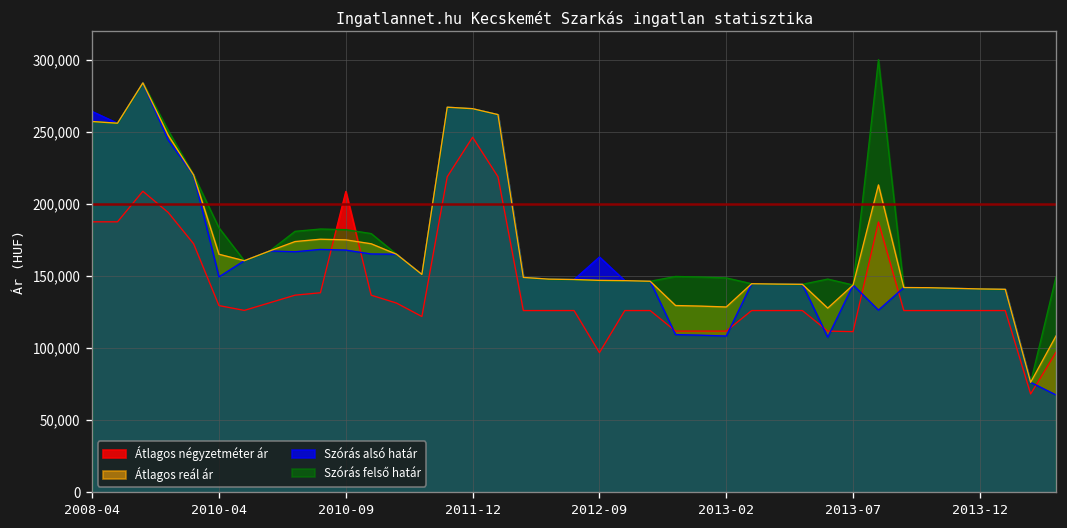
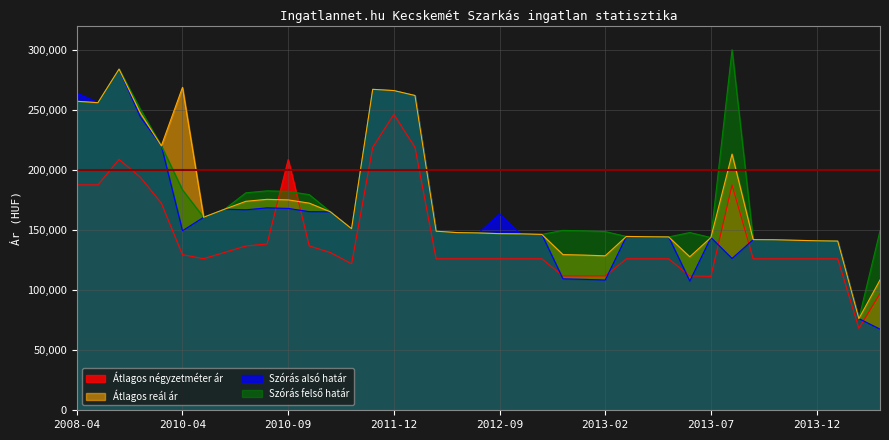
Átlagos reál ár, 2010-04: 165,000 -> 269,000
Átlagos négyzetméter ár, 2012-09: 97,000 -> 126,000
